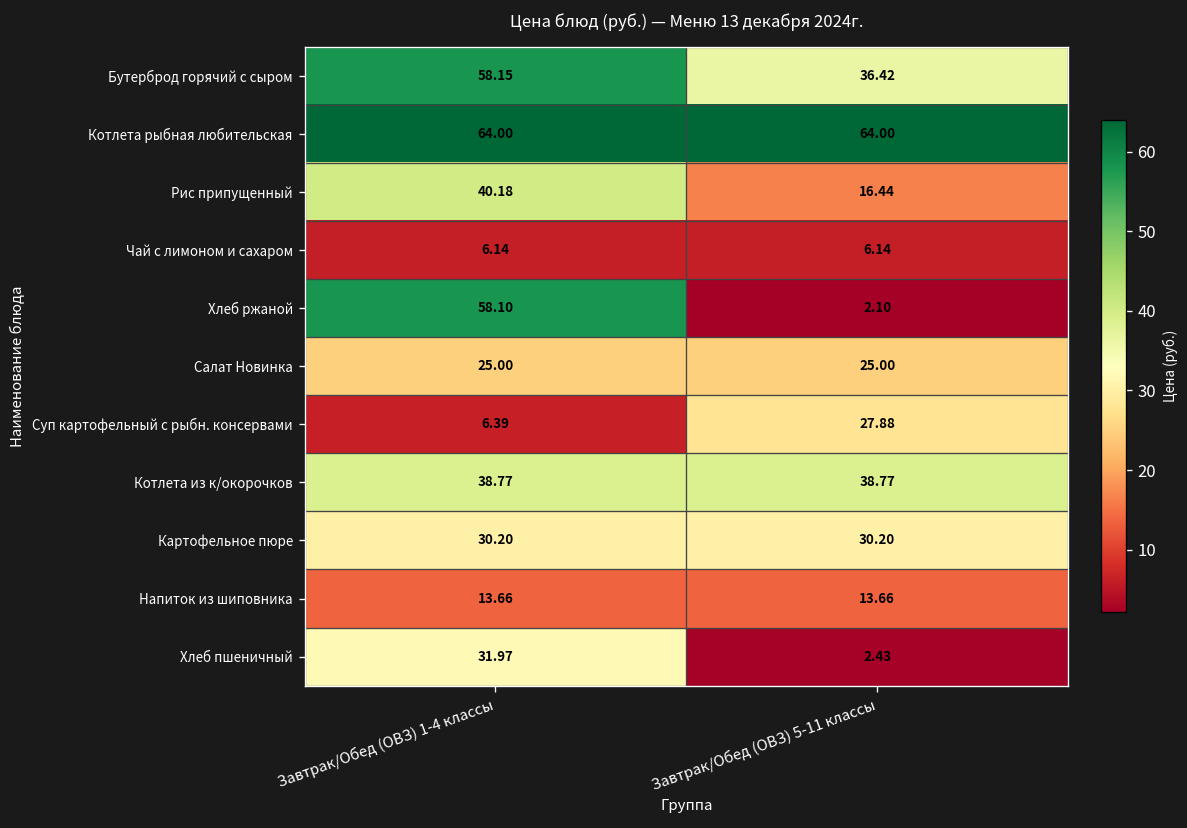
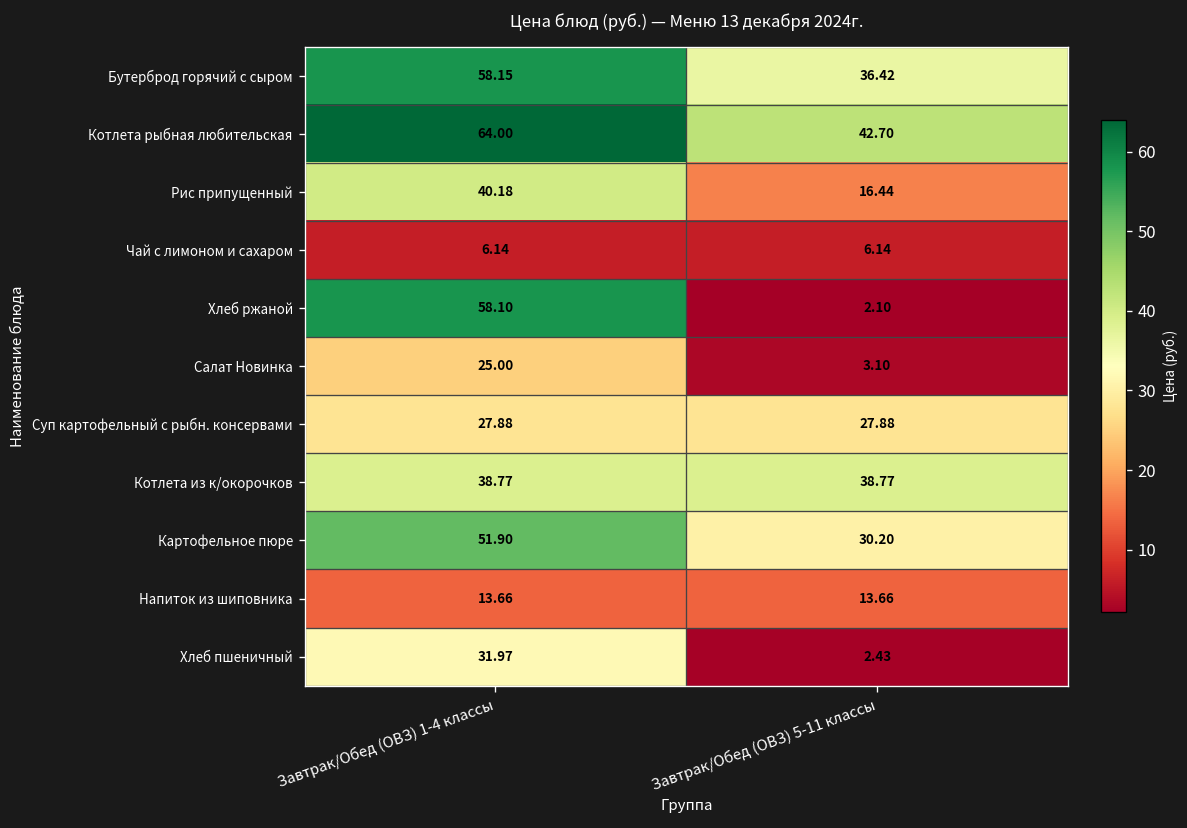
Котлета рыбная любительская, Завтрак/Обед (ОВЗ) 5-11 классы: 64.00 -> 42.70
Салат Новинка, Завтрак/Обед (ОВЗ) 5-11 классы: 25.00 -> 3.10
Суп картофельный с рыбн. консервами, Завтрак/Обед (ОВЗ) 1-4 классы: 6.39 -> 27.88
Картофельное пюре, Завтрак/Обед (ОВЗ) 1-4 классы: 30.20 -> 51.90
